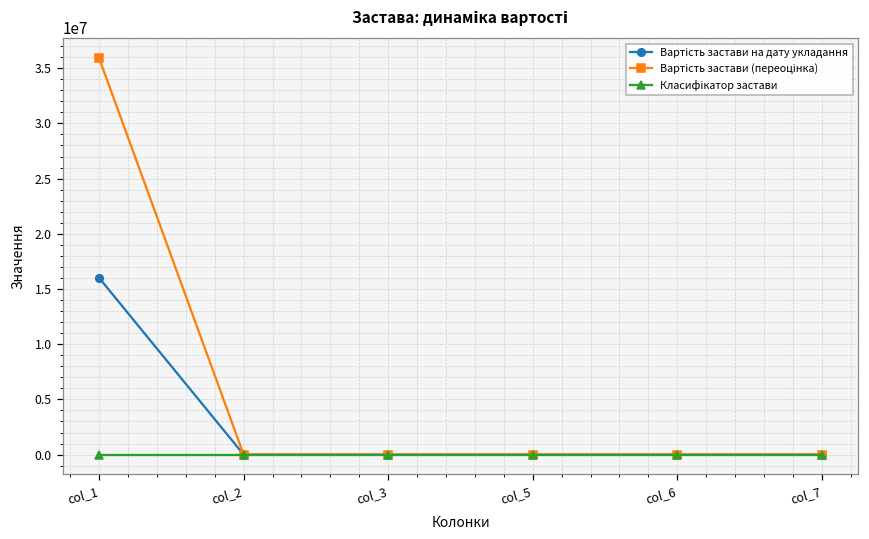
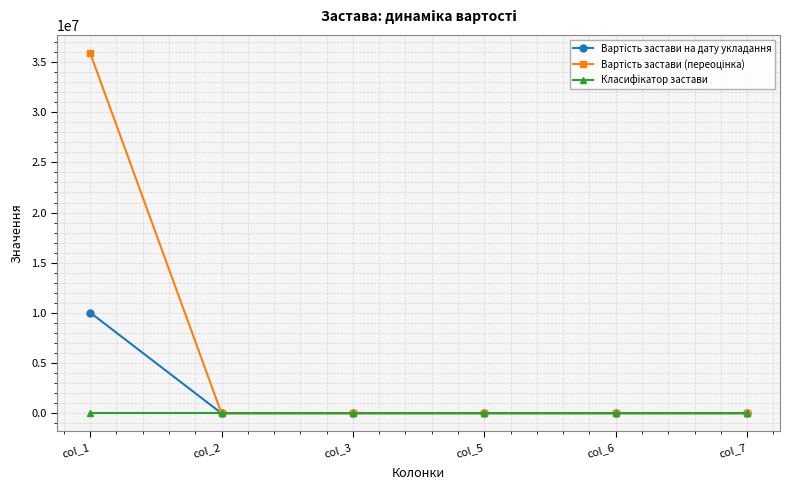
Вартість застави на дату укладання, col_1: 16000000 -> 10000000
